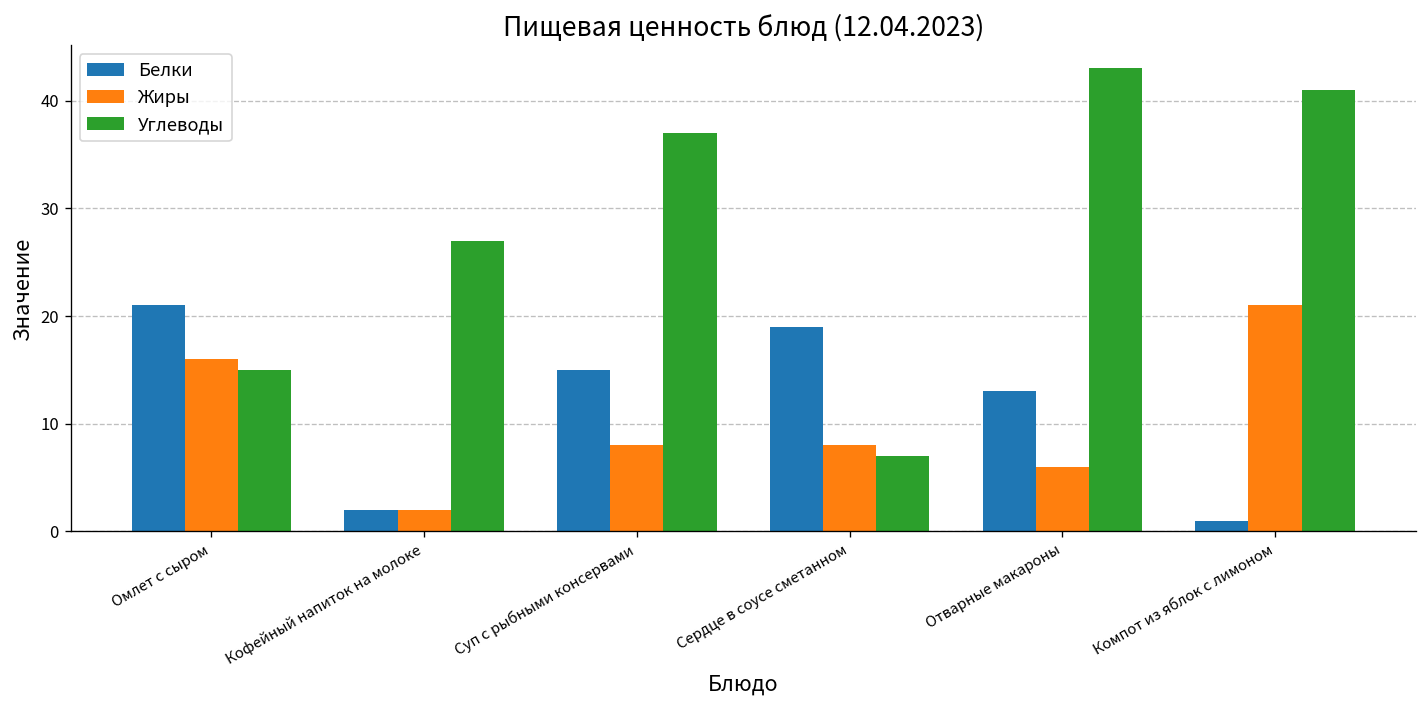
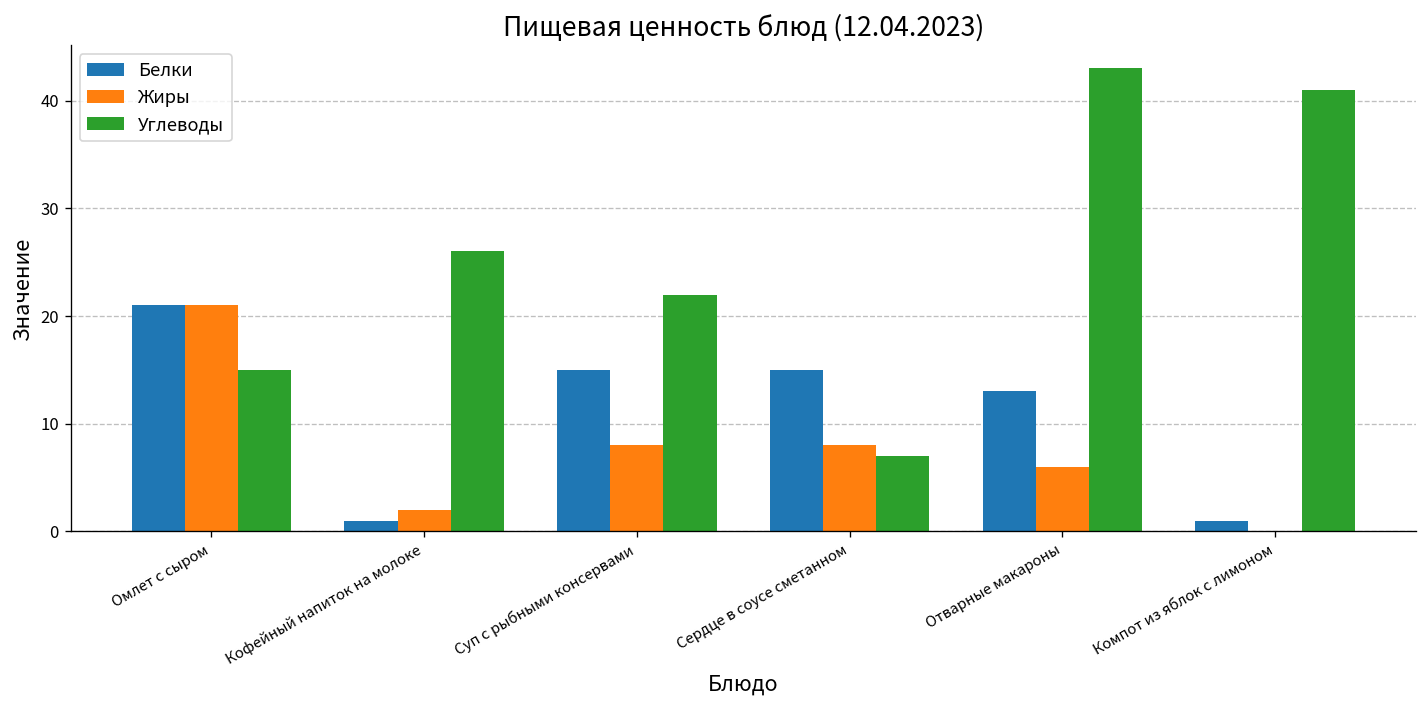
Жиры, Омлет с сыром: 16 -> 21
Белки, Кофейный напиток на молоке: 2 -> 1
Углеводы, Кофейный напиток на молоке: 27 -> 26
Углеводы, Суп с рыбными консервами: 37 -> 22
Белки, Сердце в соусе сметанном: 19 -> 15
Жиры, Компот из яблок с лимоном: 21 -> 0
